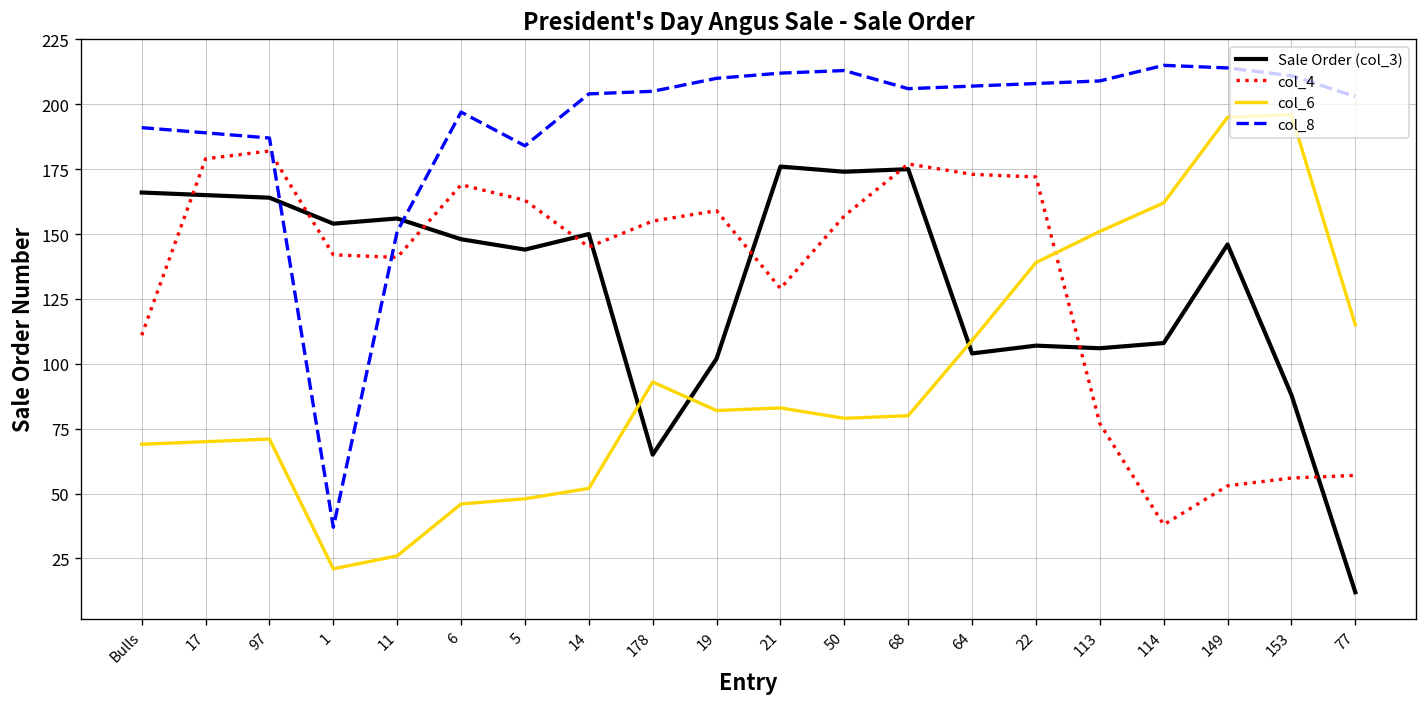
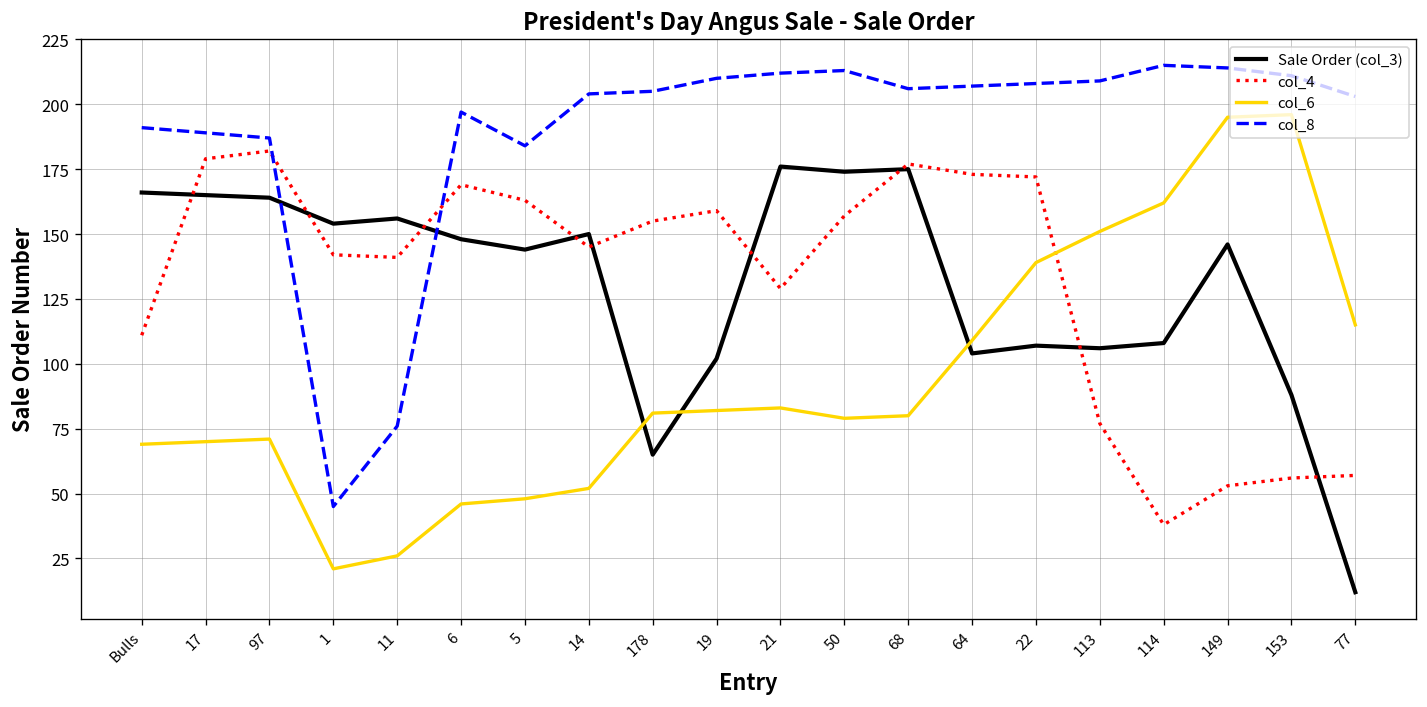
col_8, 1: 37 -> 45
col_8, 11: 151 -> 76
col_6, 178: 93 -> 81
